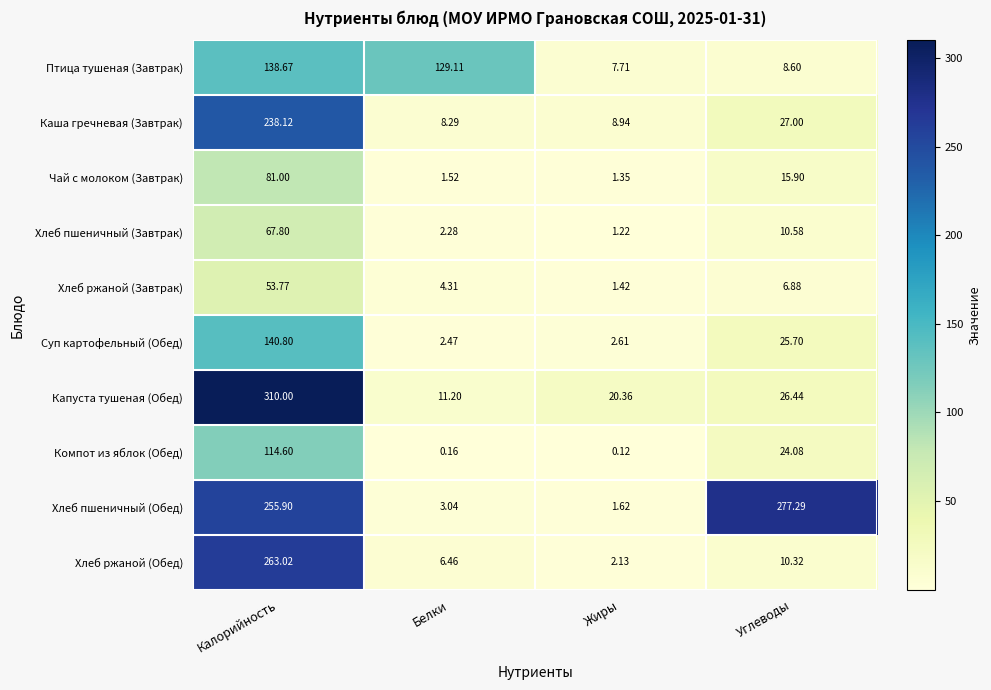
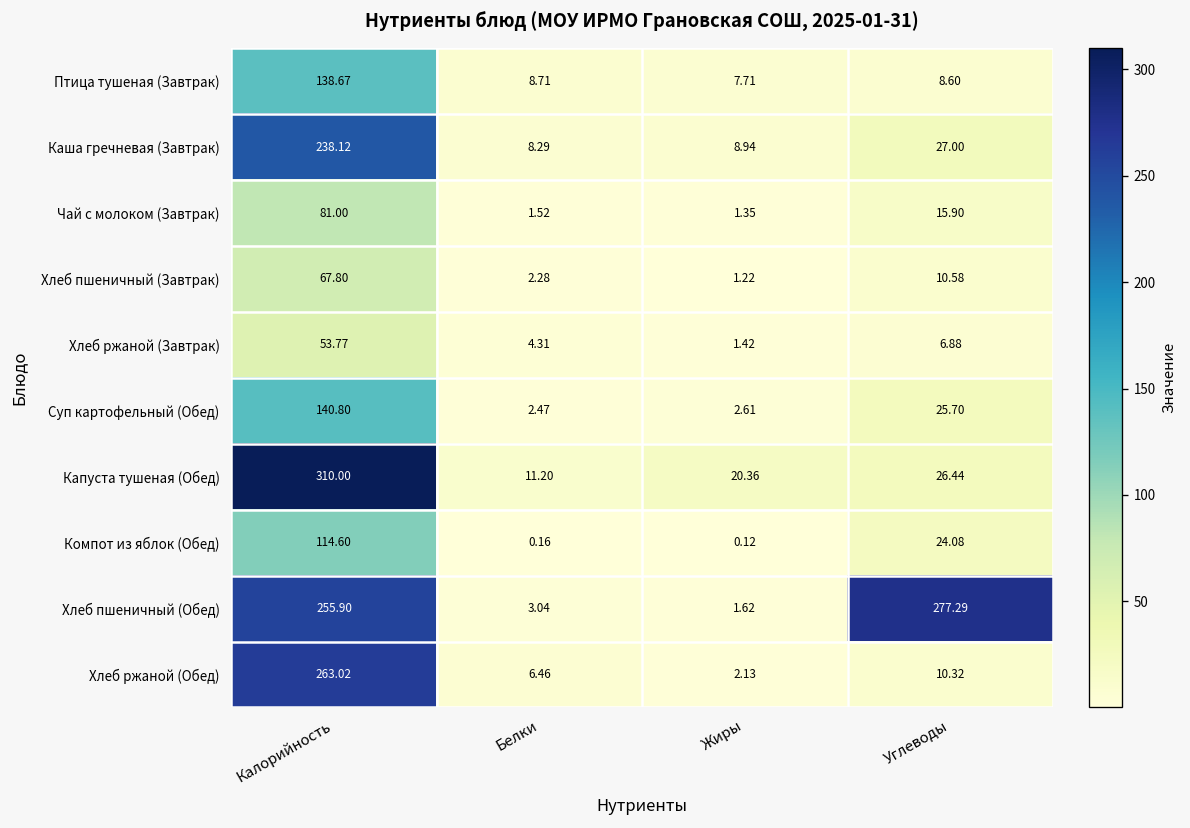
Птица тушеная (Завтрак), Белки: 129.11 -> 8.71
